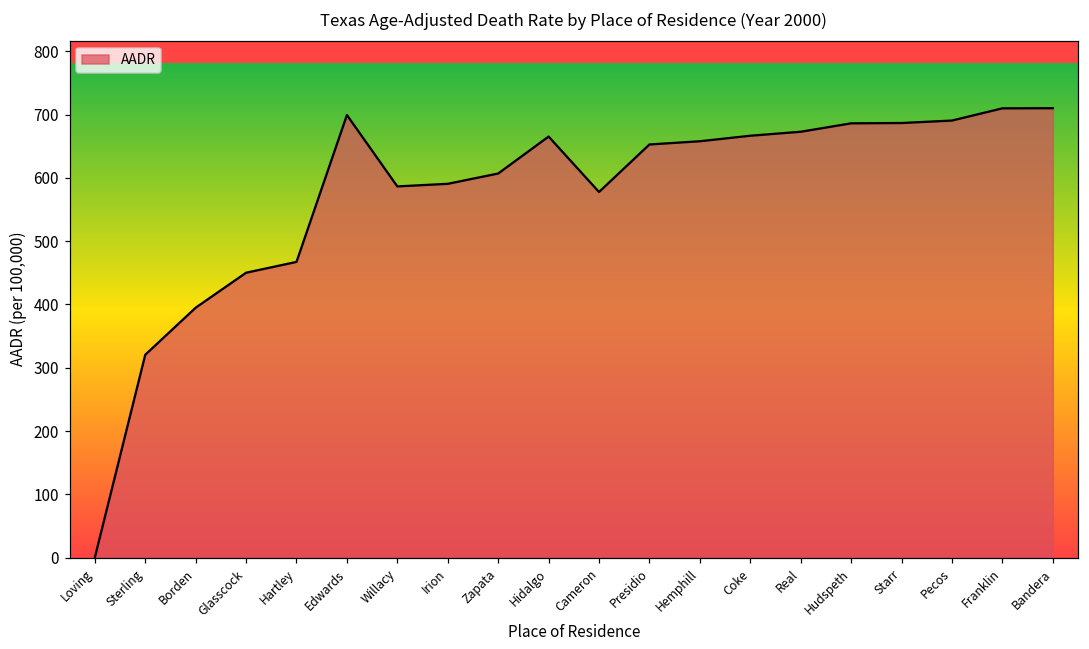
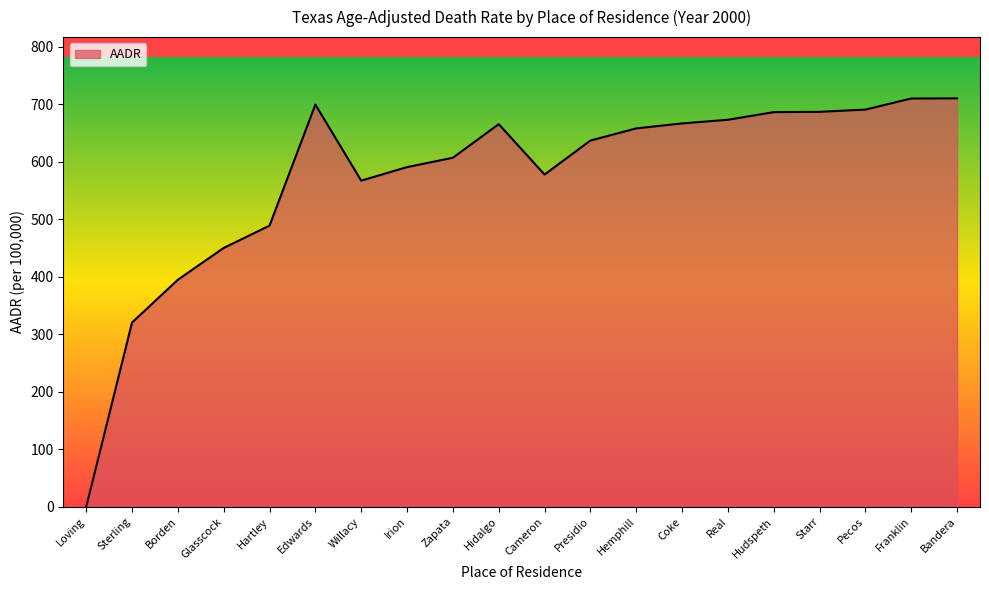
Hartley: 470 -> 490
Willacy: 590 -> 570
Presidio: 650 -> 640
